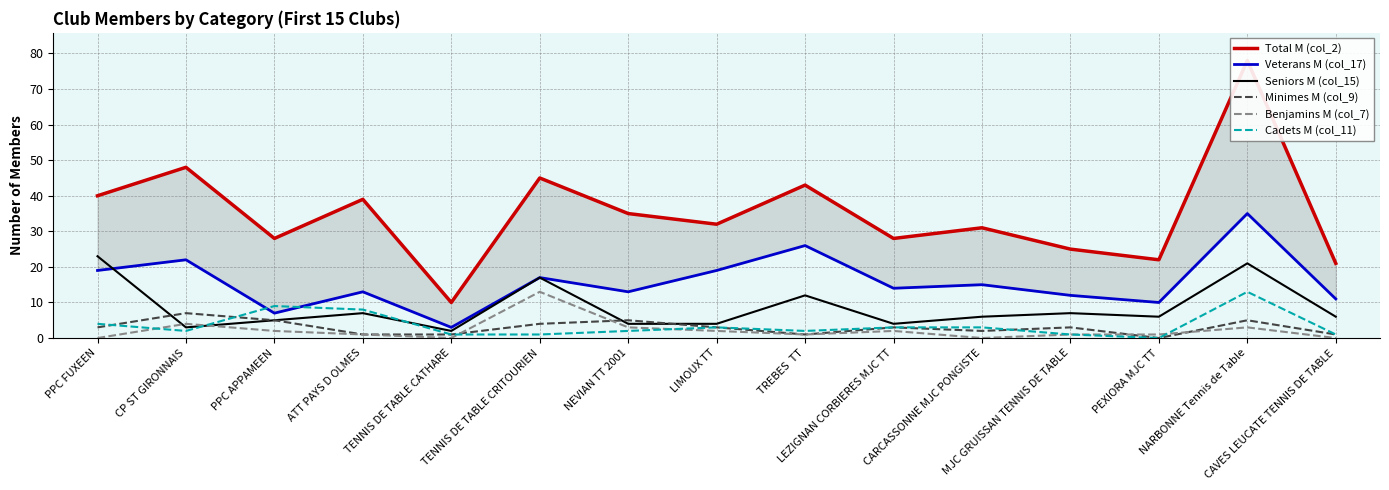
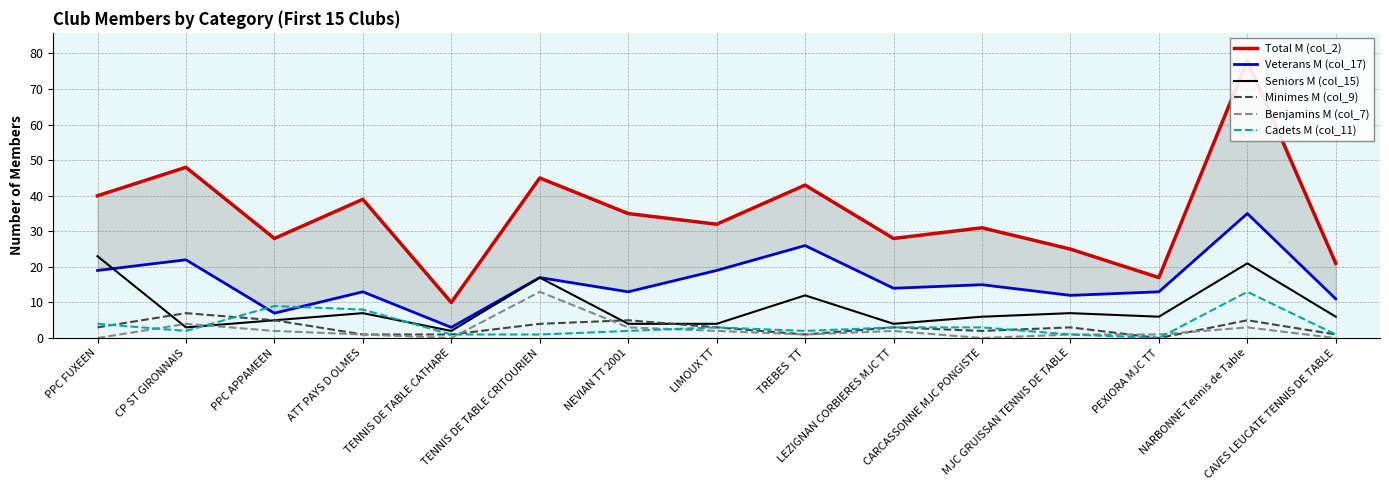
Total M (col_2), PEXIORA MJC TT: 22 -> 17
Veterans M (col_17), PEXIORA MJC TT: 10 -> 13
